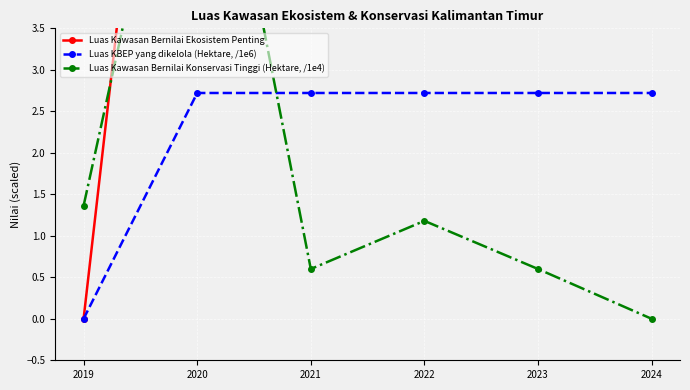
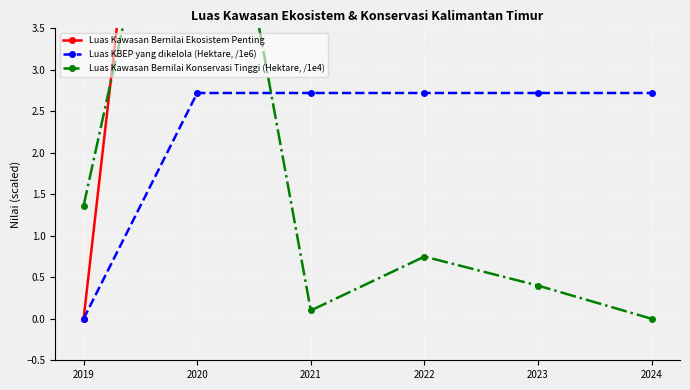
Luas Kawasan Bernilai Konservasi Tinggi (Hektare, /1e4), 2021: 0.6 -> 0.1
Luas Kawasan Bernilai Konservasi Tinggi (Hektare, /1e4), 2022: 1.2 -> 0.7
Luas Kawasan Bernilai Konservasi Tinggi (Hektare, /1e4), 2023: 0.6 -> 0.4
